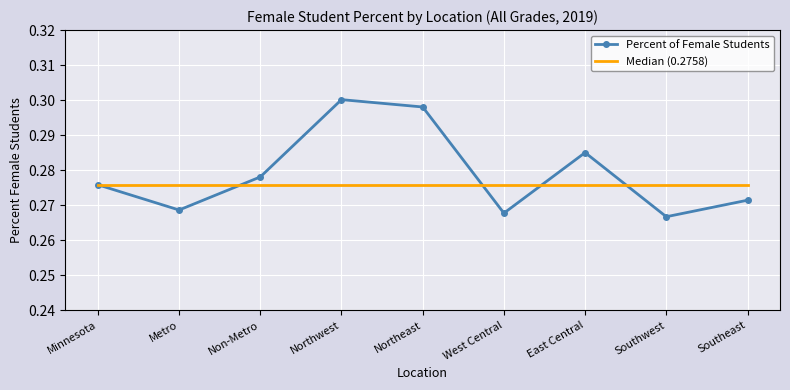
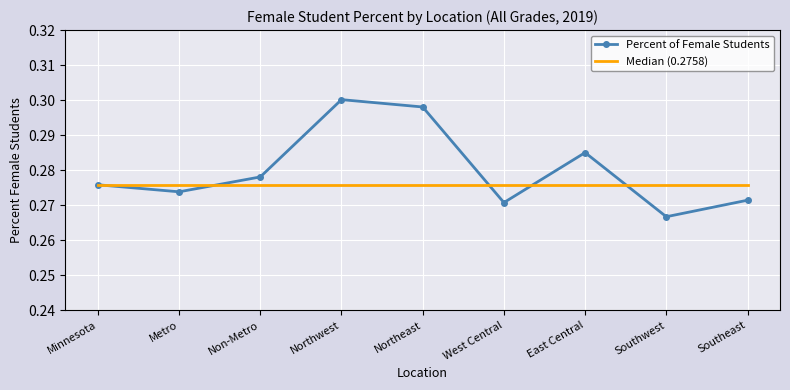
Percent of Female Students, Metro: 0.269 -> 0.274
Percent of Female Students, West Central: 0.268 -> 0.271
